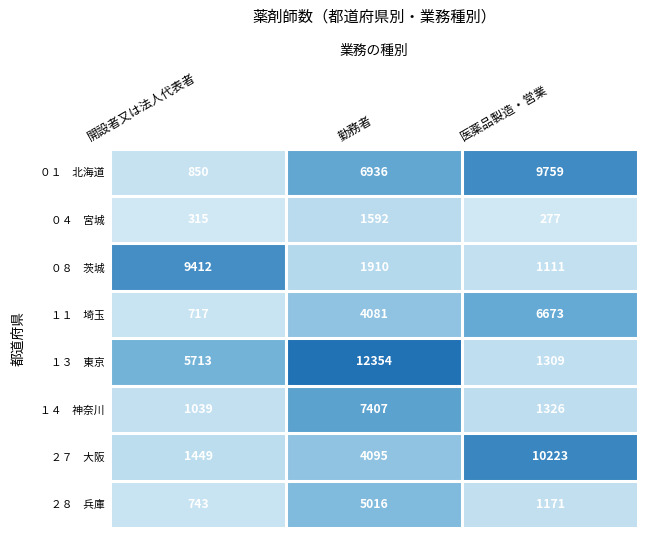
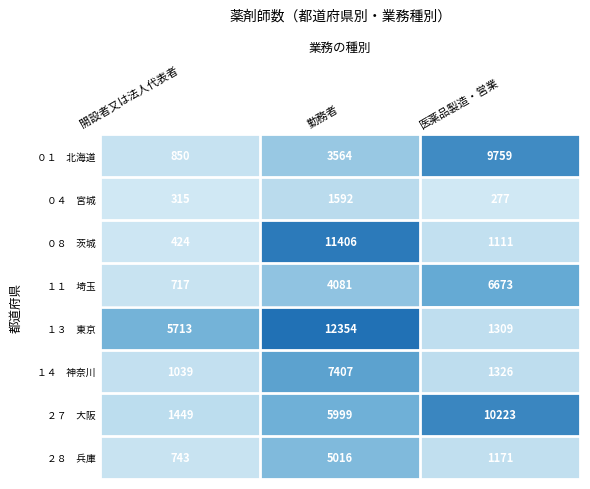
０１ 北海道, 勤務者: 6936 -> 3564
０８ 茨城, 開設者又は法人代表者: 9412 -> 424
０８ 茨城, 勤務者: 1910 -> 11406
２７ 大阪, 勤務者: 4095 -> 5999
